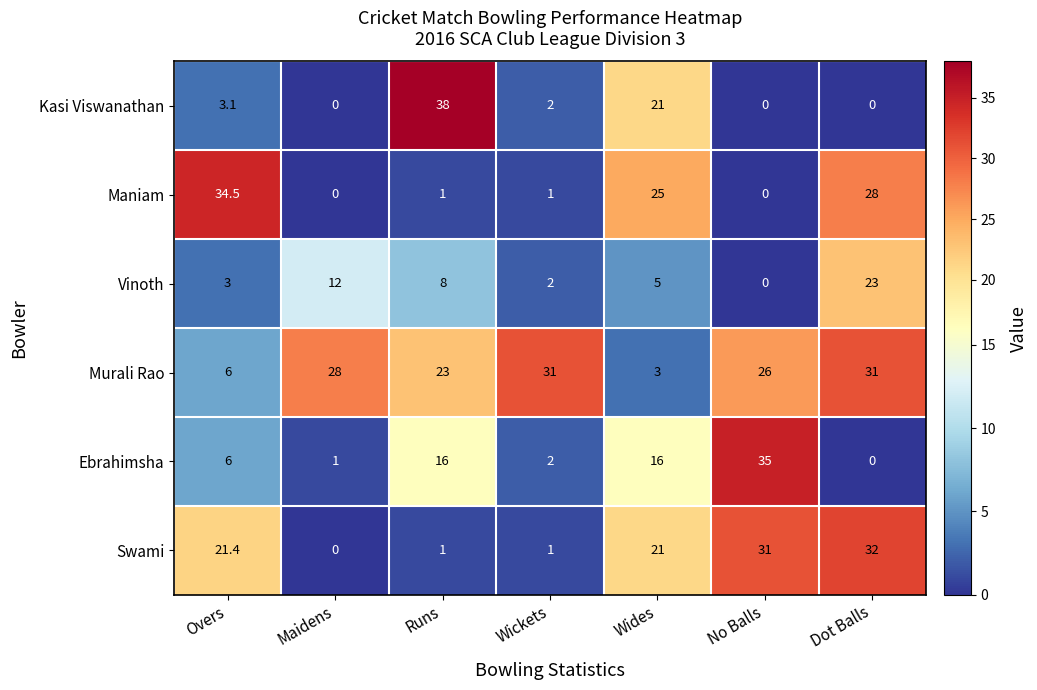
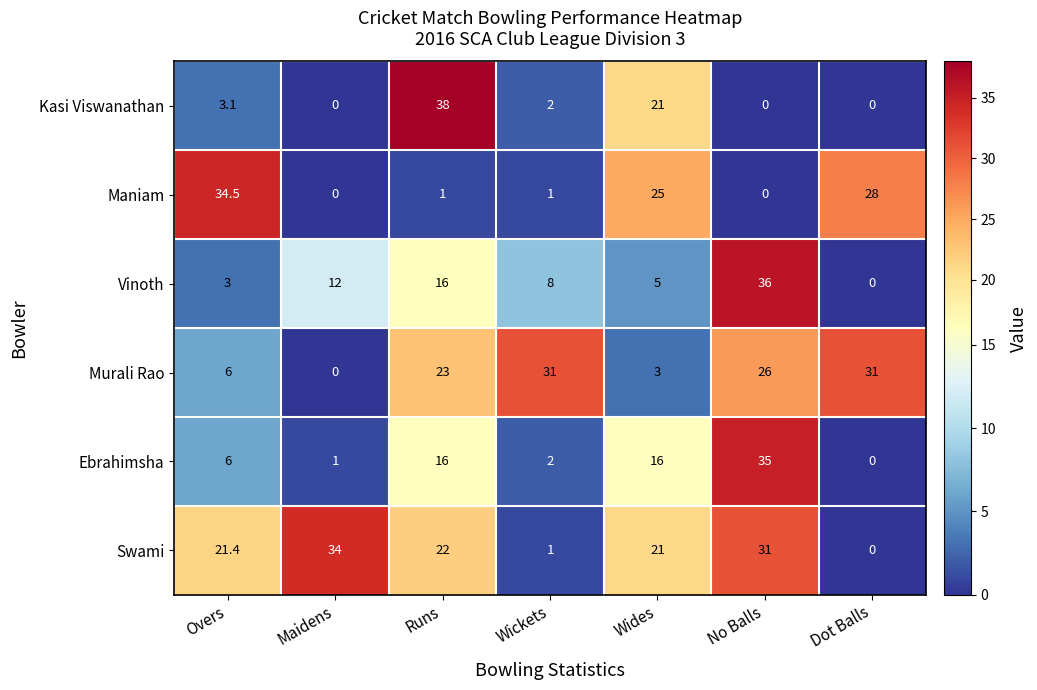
Vinoth, Runs: 8 -> 16
Vinoth, Wickets: 2 -> 8
Vinoth, No Balls: 0 -> 36
Vinoth, Dot Balls: 23 -> 0
Murali Rao, Maidens: 28 -> 0
Swami, Maidens: 0 -> 34
Swami, Runs: 1 -> 22
Swami, Dot Balls: 32 -> 0
